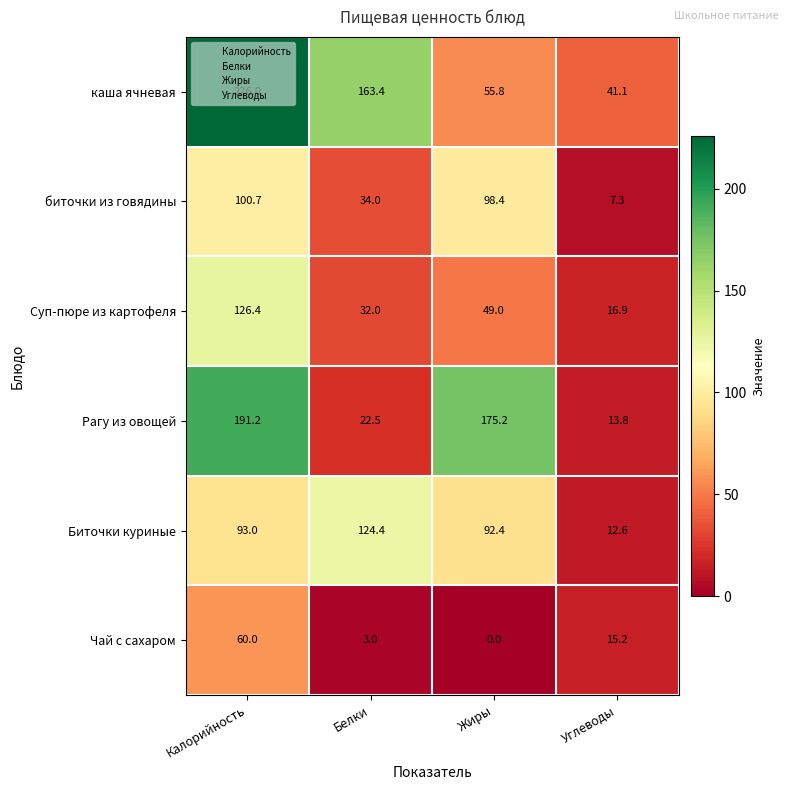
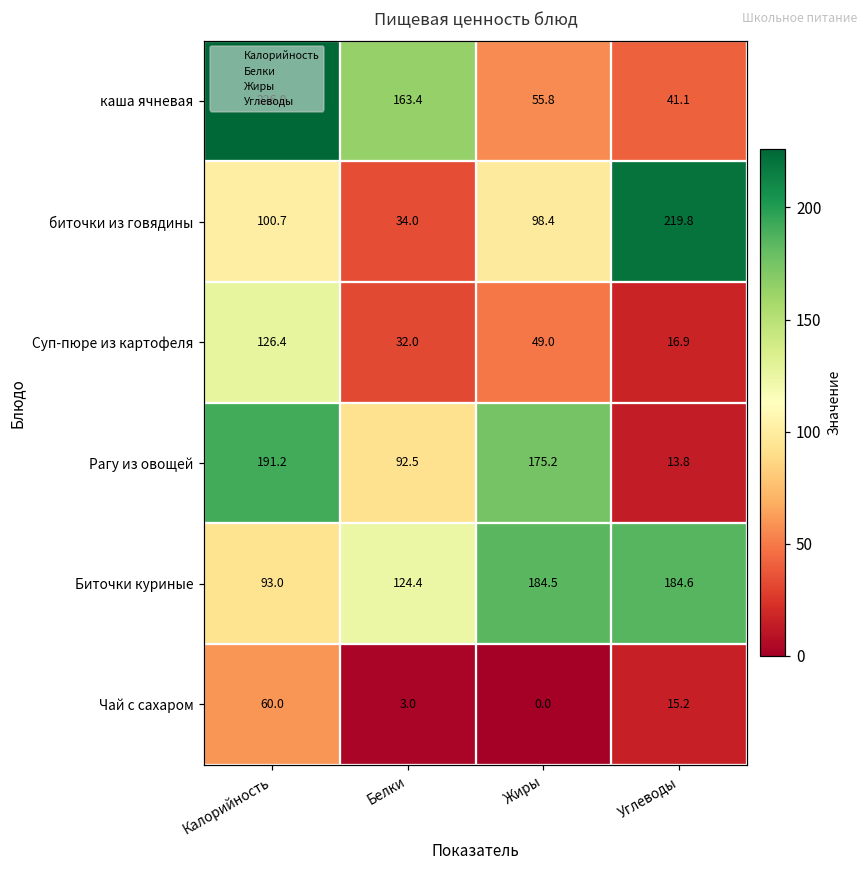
биточки из говядины, Углеводы: 7.3 -> 219.8
Рагу из овощей, Белки: 22.5 -> 92.5
Биточки куриные, Жиры: 92.4 -> 184.5
Биточки куриные, Углеводы: 12.6 -> 184.6
